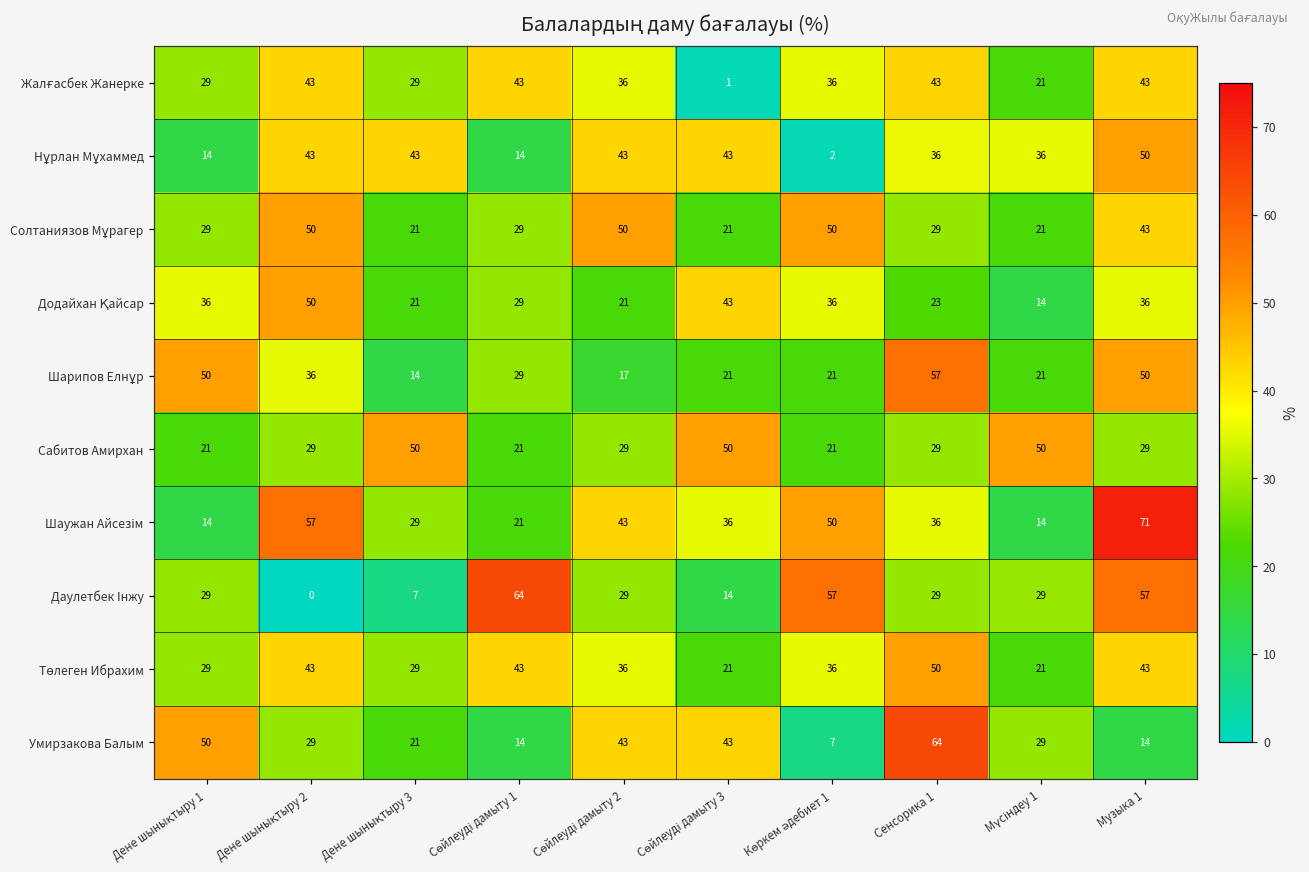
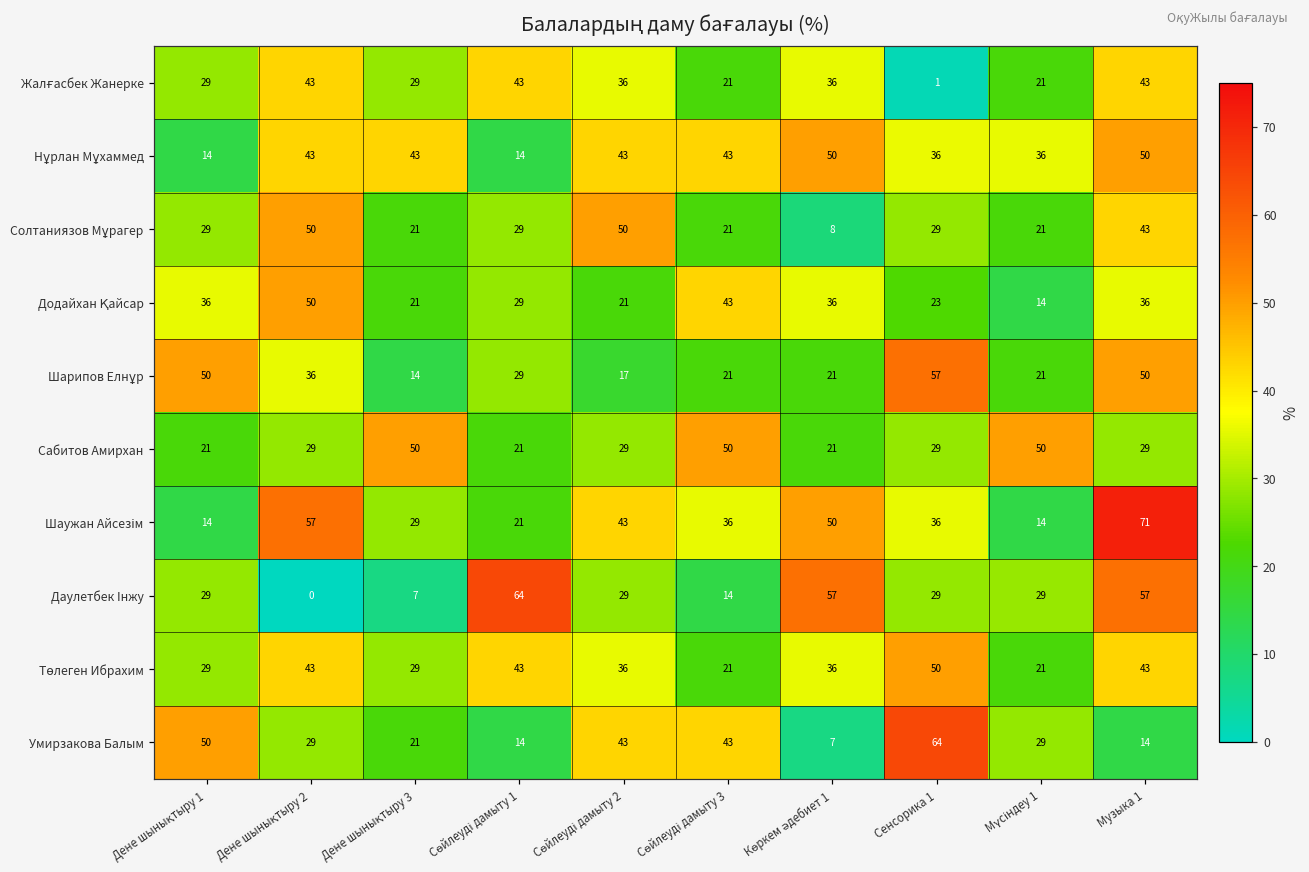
Жалғасбек Жанерке, Сөйлеуді дамыту 3: 1 -> 21
Жалғасбек Жанерке, Сенсорика 1: 43 -> 1
Нұрлан Мұхаммед, Көркем әдебиет 1: 2 -> 50
Солтаниязов Мұрагер, Көркем әдебиет 1: 50 -> 8
